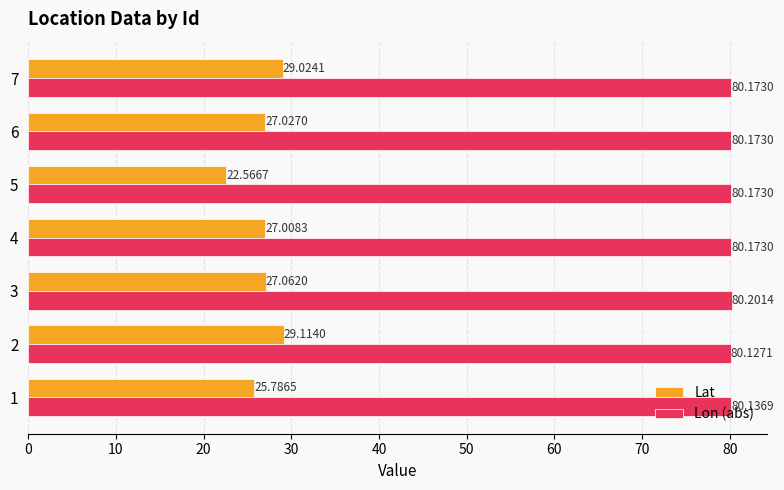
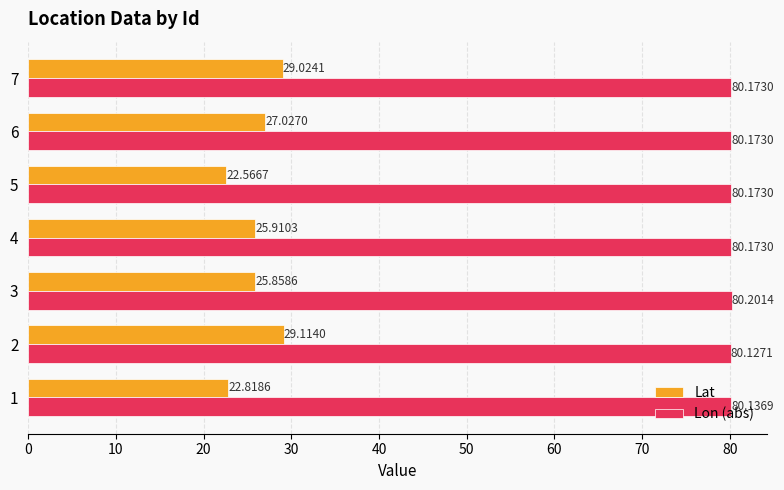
Lat, 4: 27.0083 -> 25.9103
Lat, 3: 27.0620 -> 25.8586
Lat, 1: 25.7865 -> 22.8186
